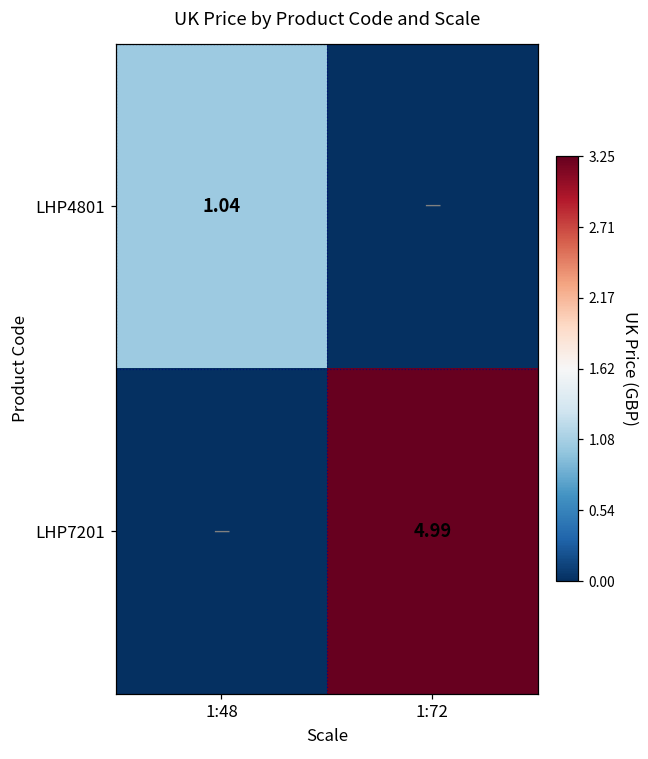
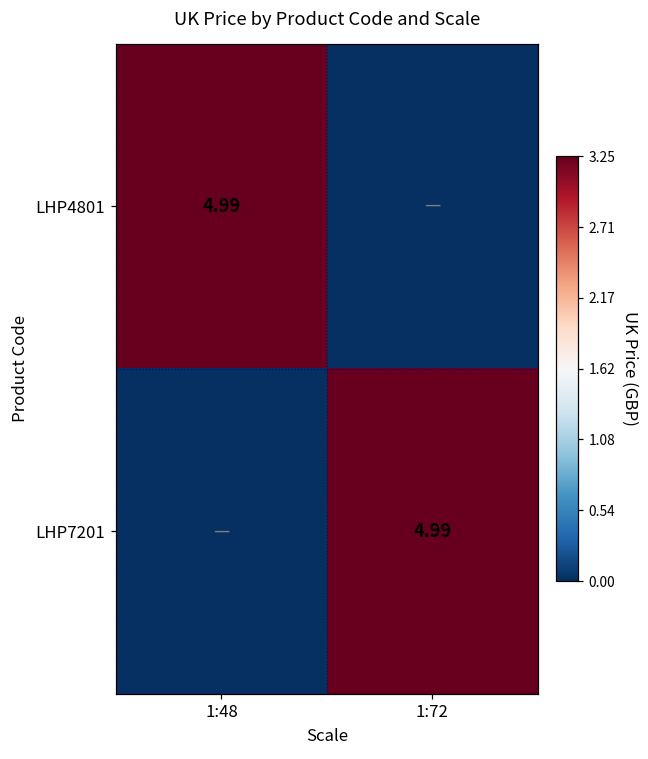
LHP4801, 1:48: 1.04 -> 4.99
